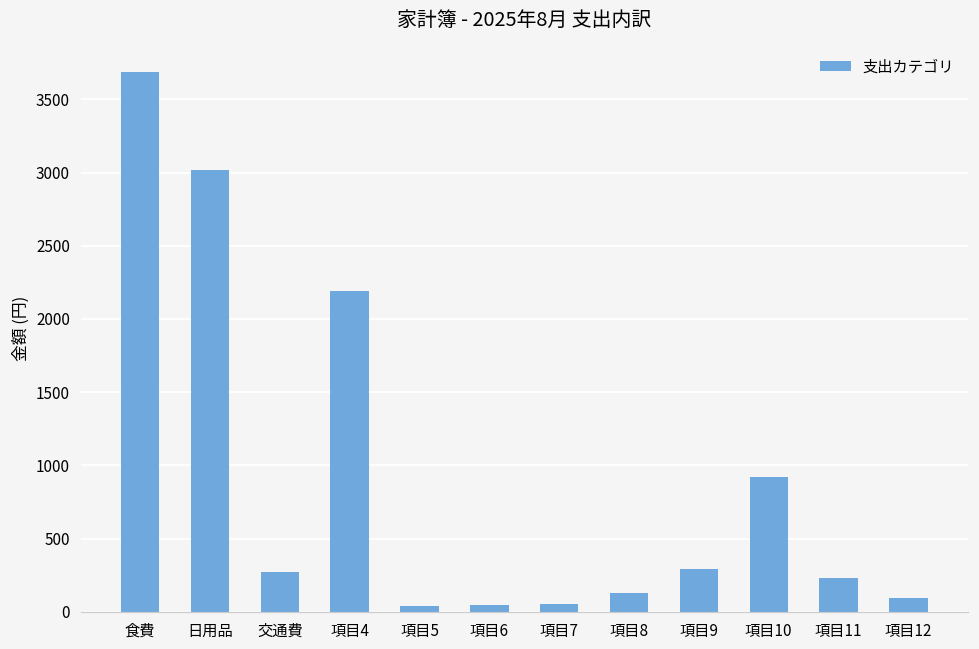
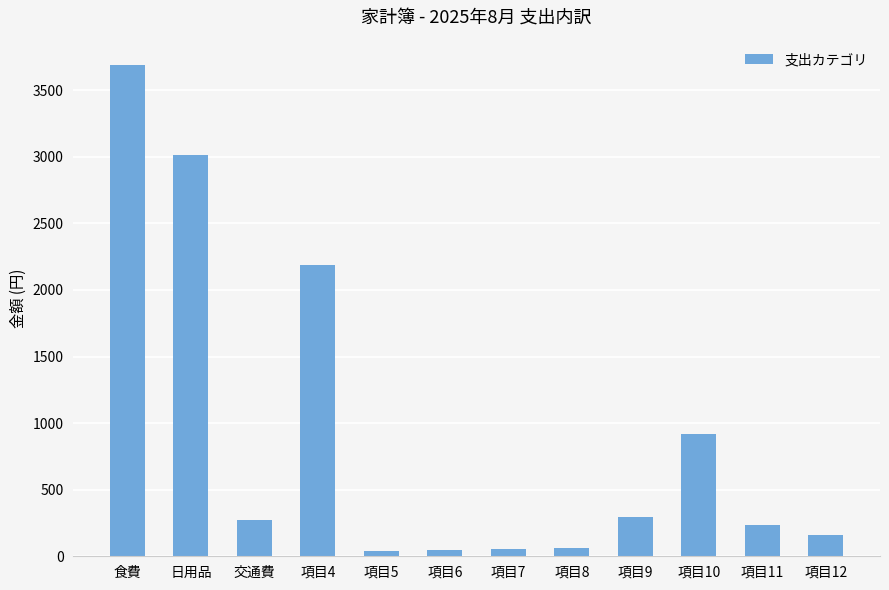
項目8: 130 -> 60
項目12: 100 -> 160
